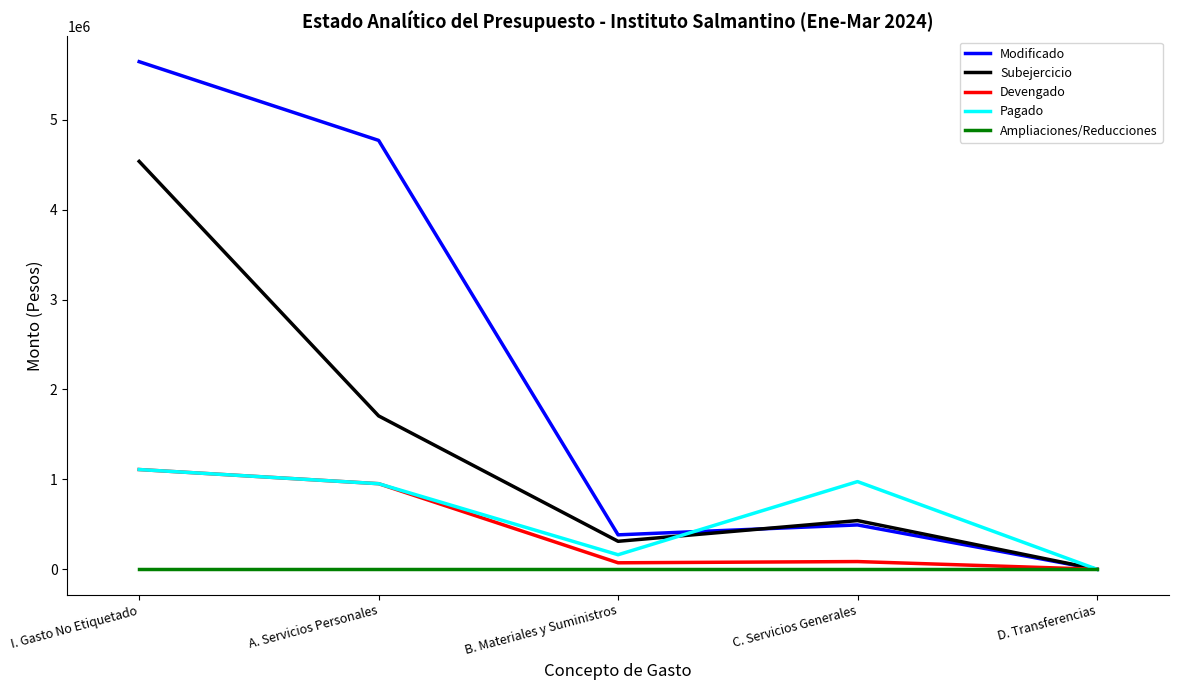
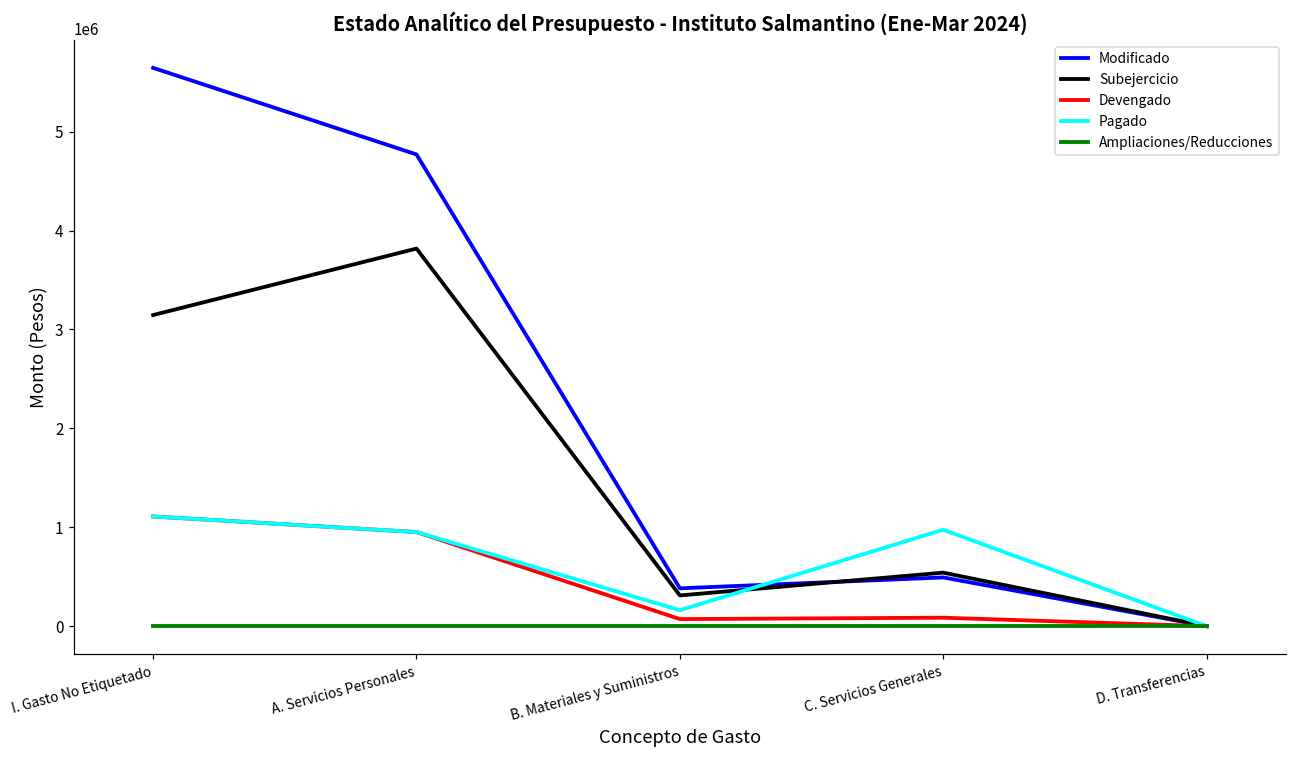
Subejercicio, I. Gasto No Etiquetado: 4500000 -> 3100000
Subejercicio, A. Servicios Personales: 1700000 -> 3800000
